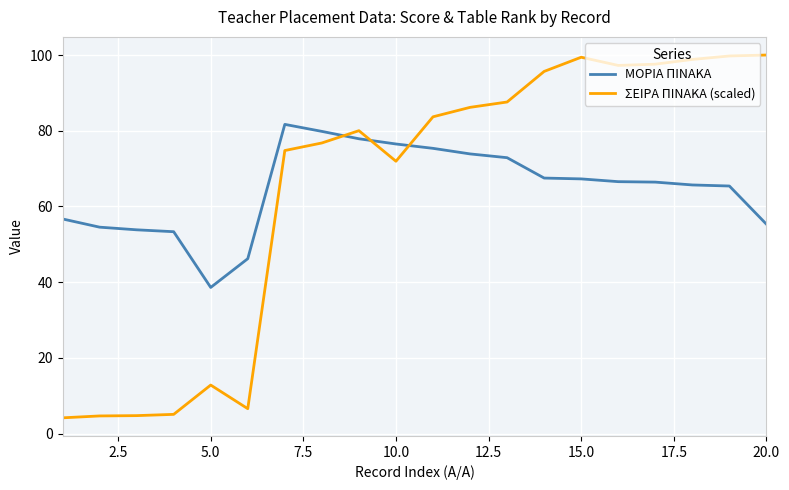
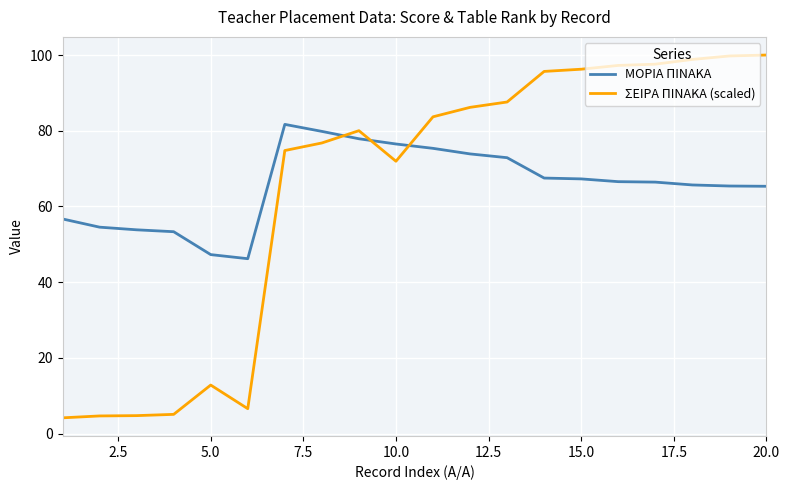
ΜΟΡΙΑ ΠΙΝΑΚΑ, 5.0: 39 -> 47
ΣΕΙΡΑ ΠΙΝΑΚΑ (scaled), 15.0: 99 -> 96
ΜΟΡΙΑ ΠΙΝΑΚΑ, 20.0: 55 -> 65
